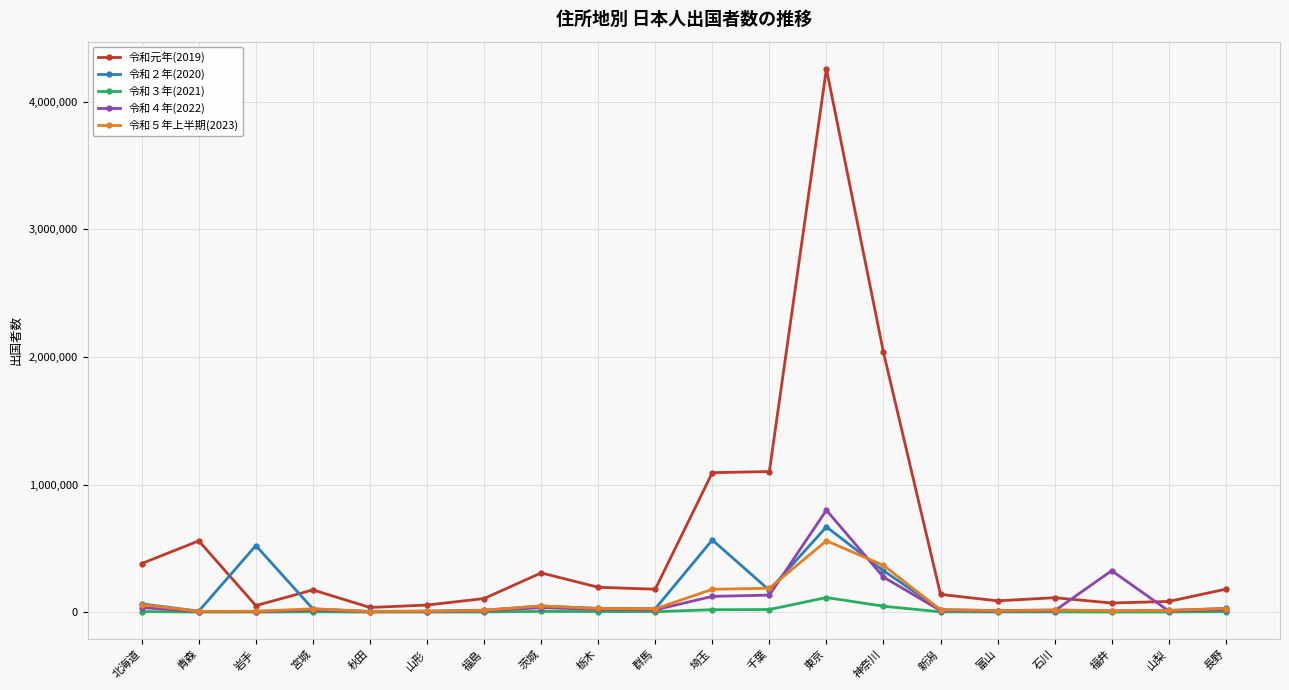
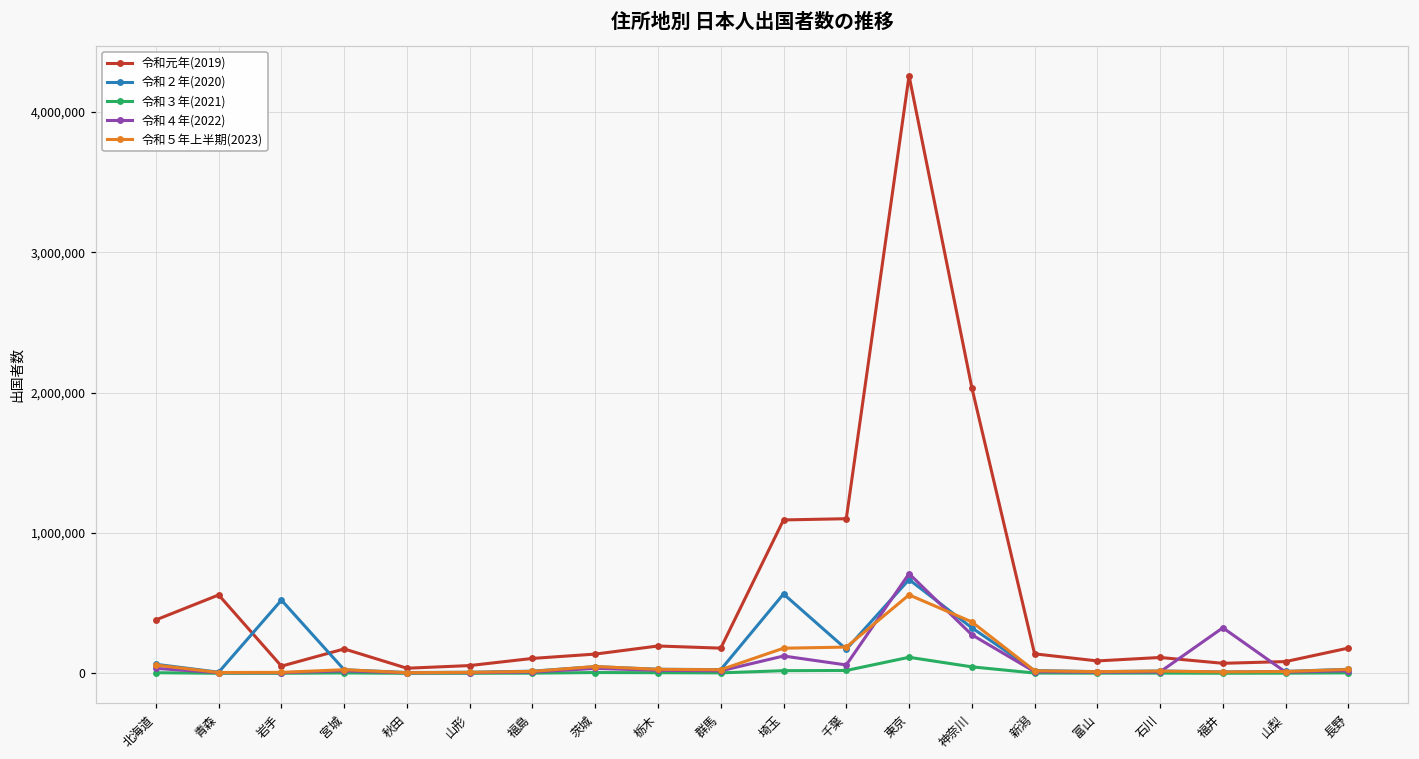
令和元年(2019), 茨城: 310,000 -> 140,000
令和４年(2022), 千葉: 130,000 -> 60,000
令和４年(2022), 東京: 800,000 -> 710,000
